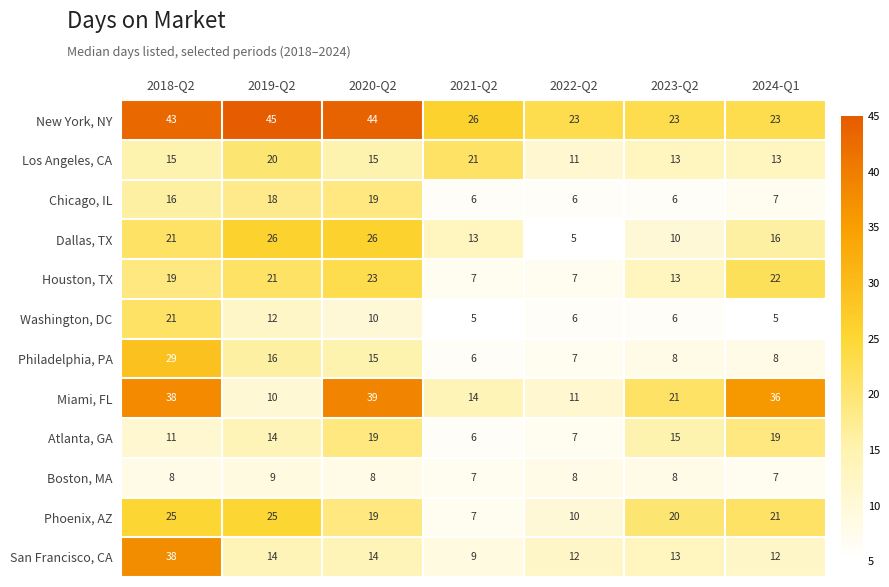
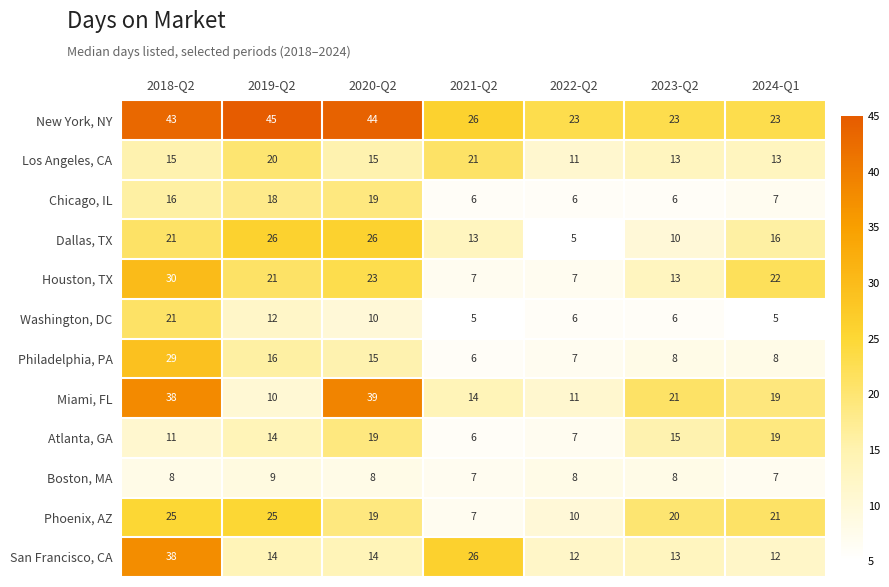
Houston, TX, 2018-Q2: 19 -> 30
Miami, FL, 2024-Q1: 36 -> 19
San Francisco, CA, 2021-Q2: 9 -> 26
